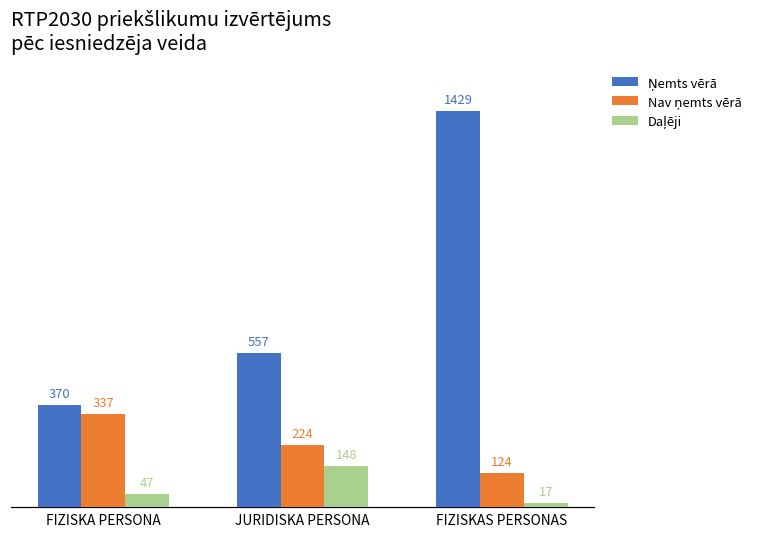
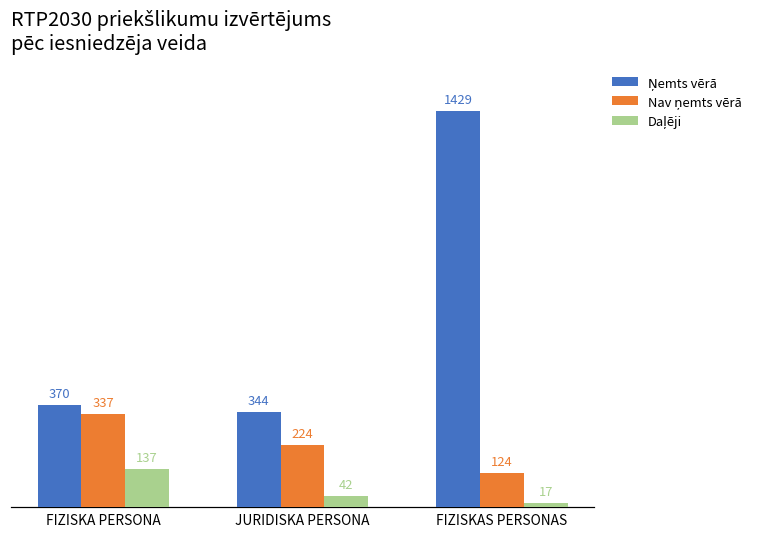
Daļēji, FIZISKA PERSONA: 47 -> 137
Ņemts vērā, JURIDISKA PERSONA: 557 -> 344
Daļēji, JURIDISKA PERSONA: 148 -> 42
